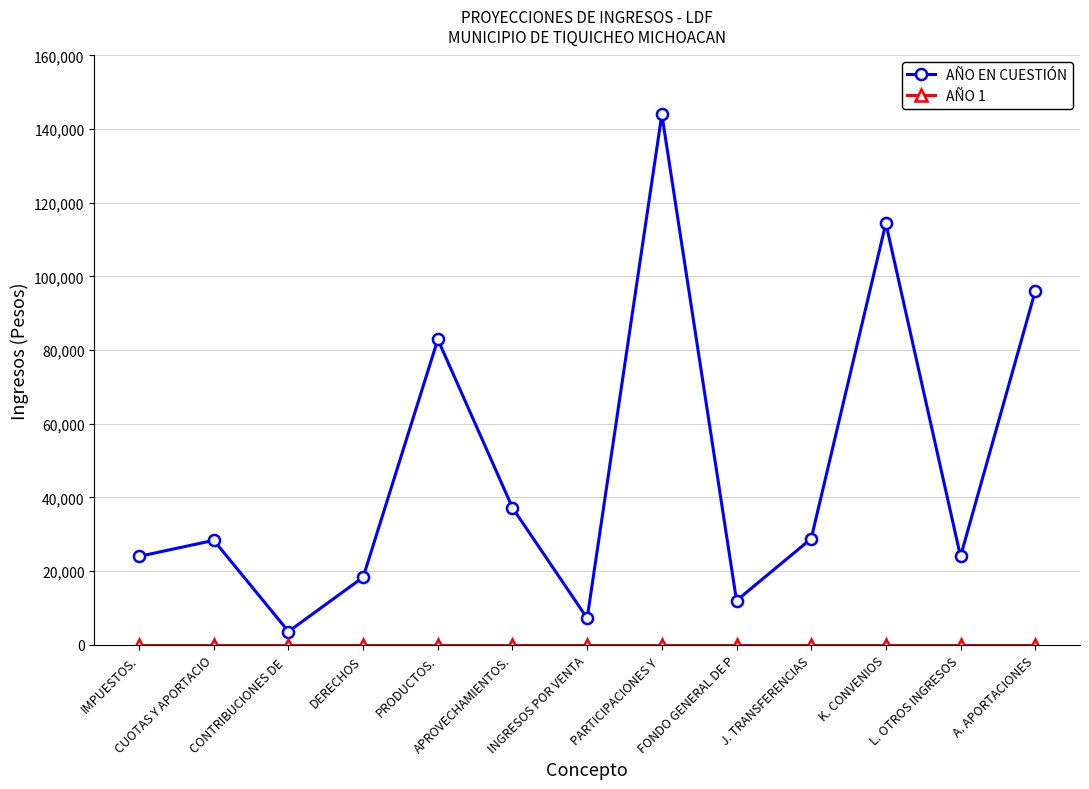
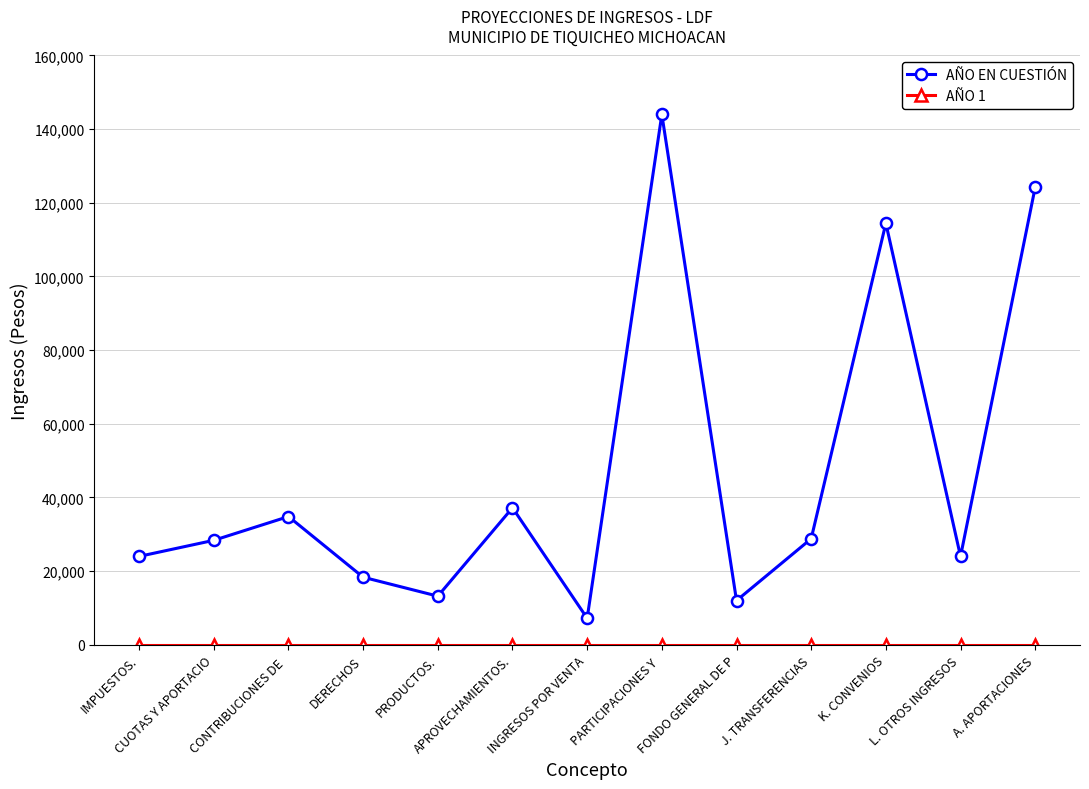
AÑO EN CUESTIÓN, CONTRIBUCIONES DE: 4,000 -> 35,000
AÑO EN CUESTIÓN, PRODUCTOS.: 83,000 -> 13,000
AÑO EN CUESTIÓN, A. APORTACIONES: 96,000 -> 124,000
